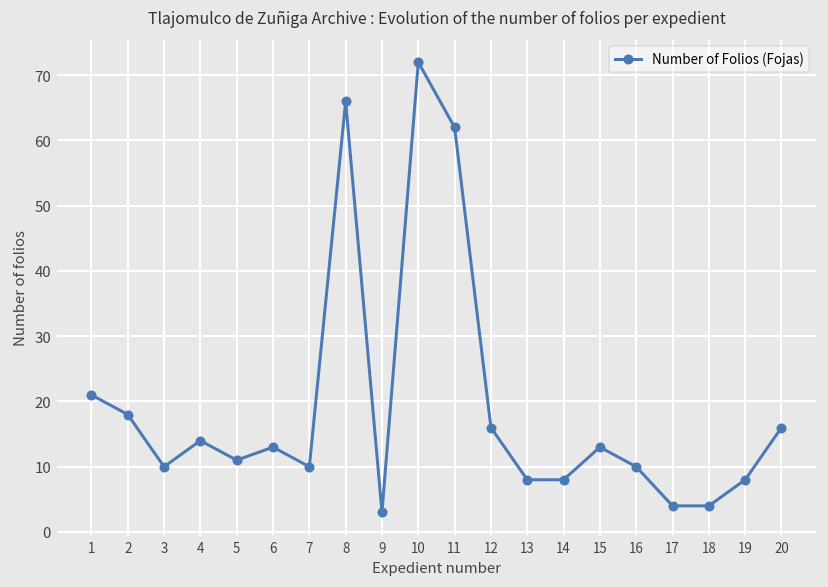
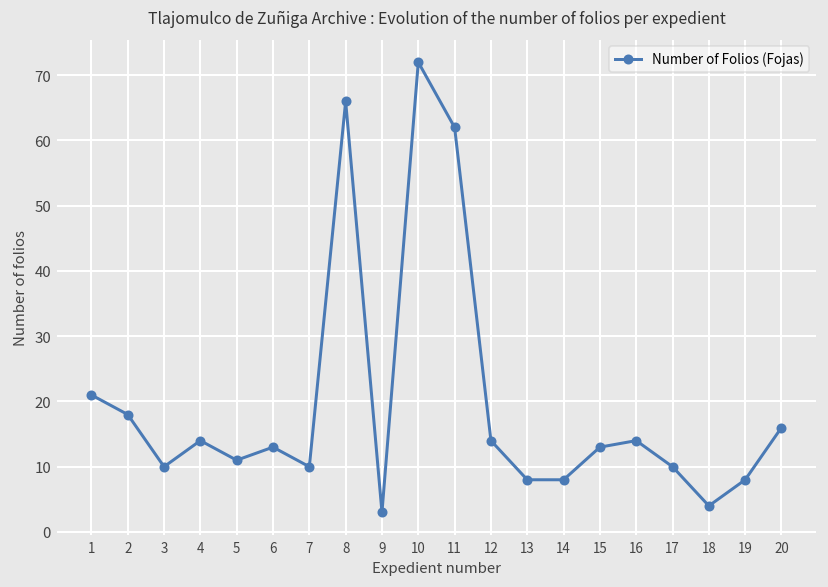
12: 16 -> 14
16: 10 -> 14
17: 4 -> 10
